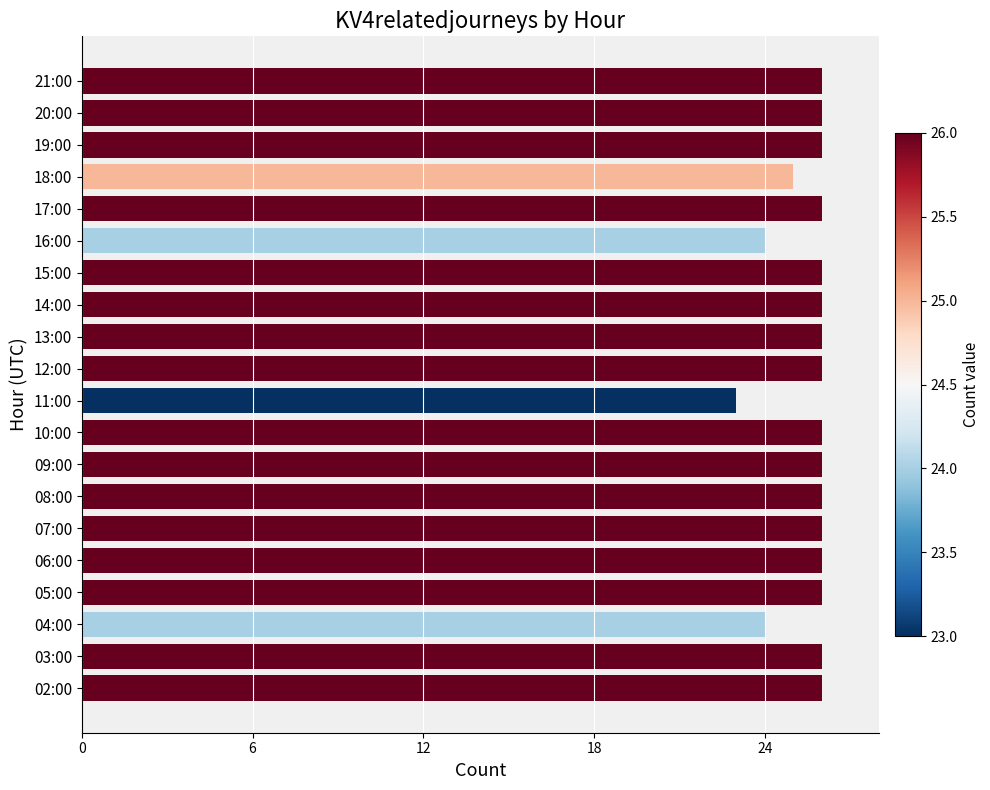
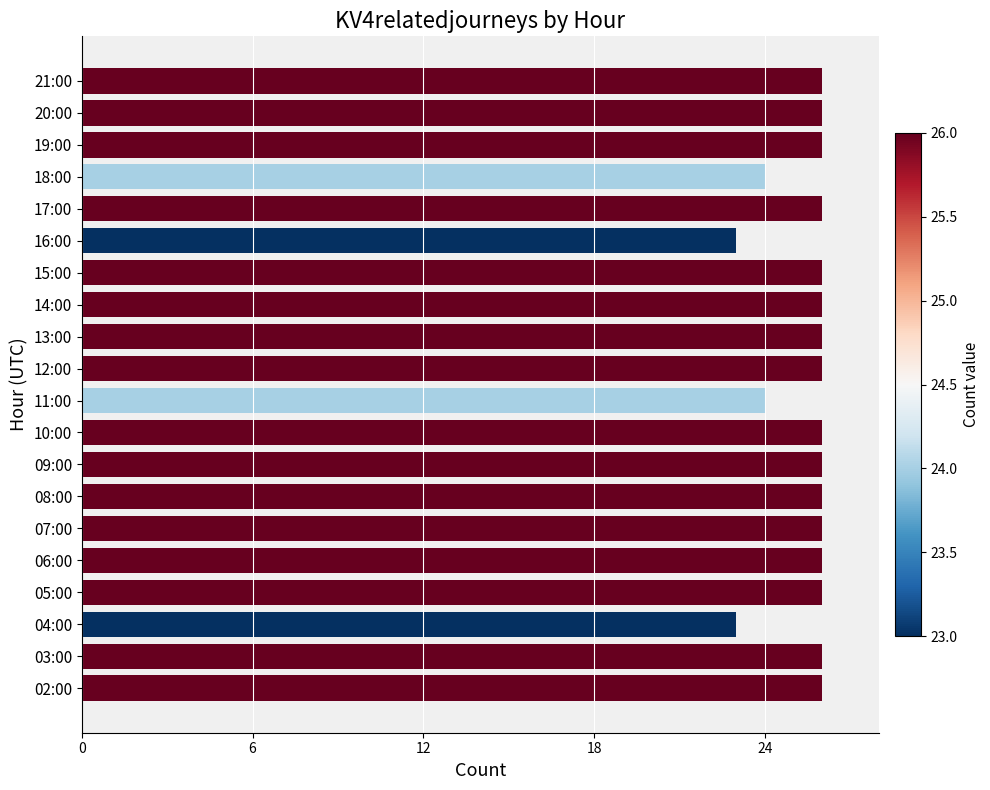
18:00: 25 -> 24
16:00: 24 -> 23
11:00: 23 -> 24
04:00: 24 -> 23
